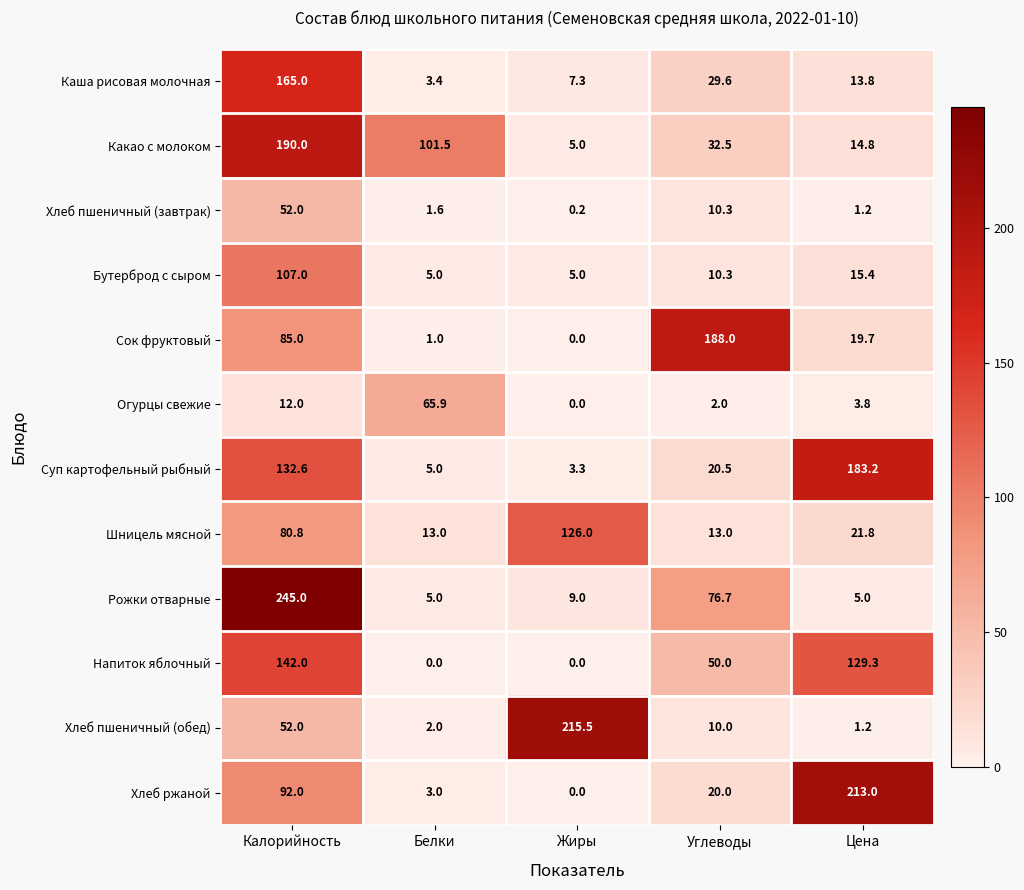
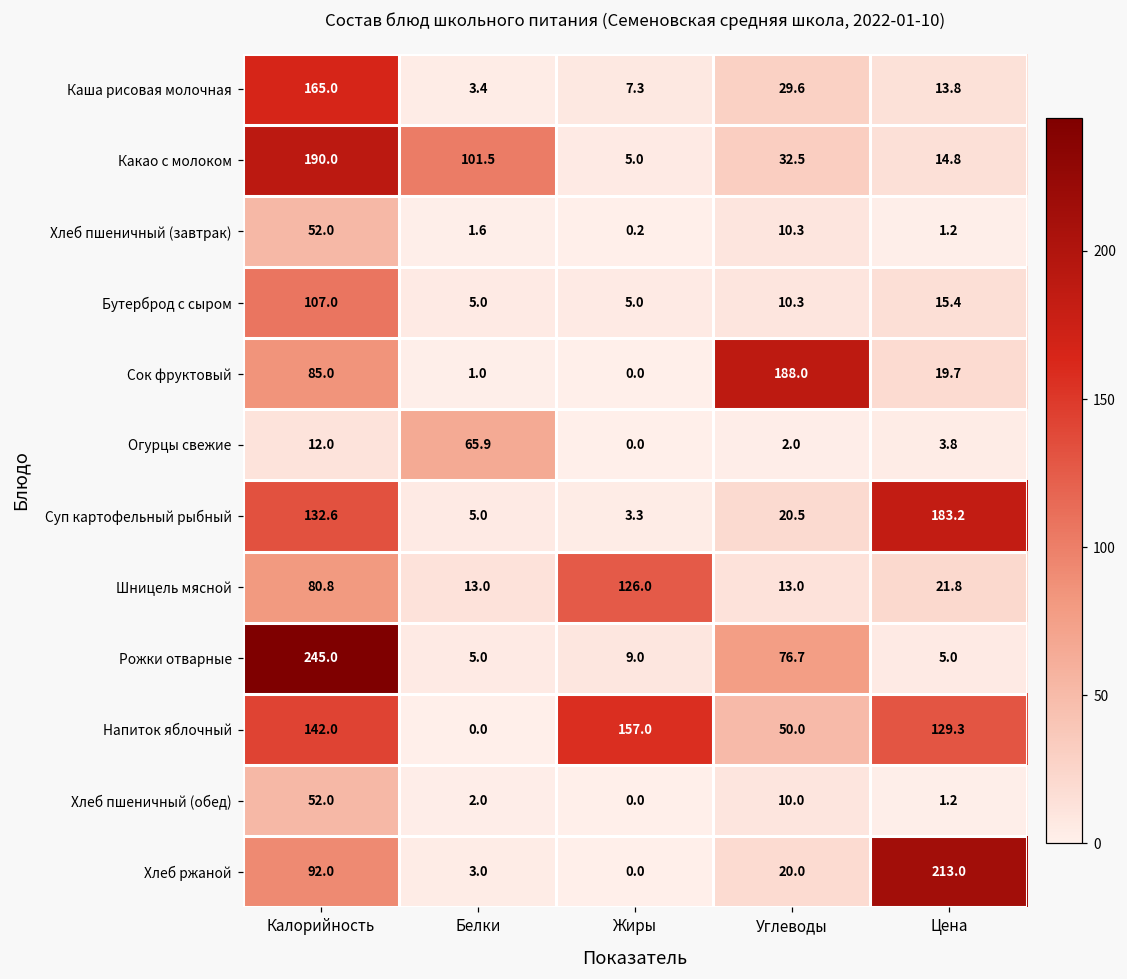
Напиток яблочный, Жиры: 0.0 -> 157.0
Хлеб пшеничный (обед), Жиры: 215.5 -> 0.0
